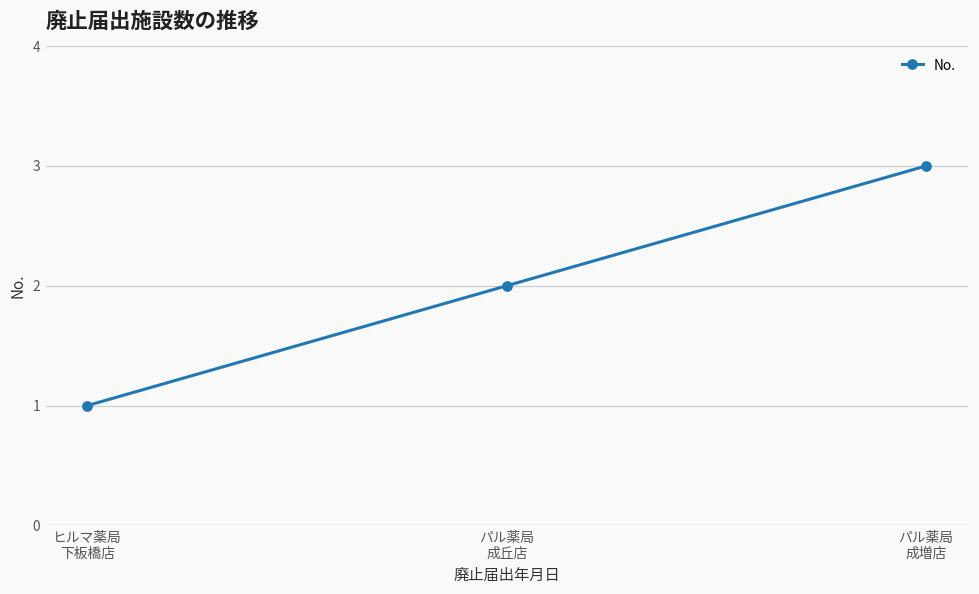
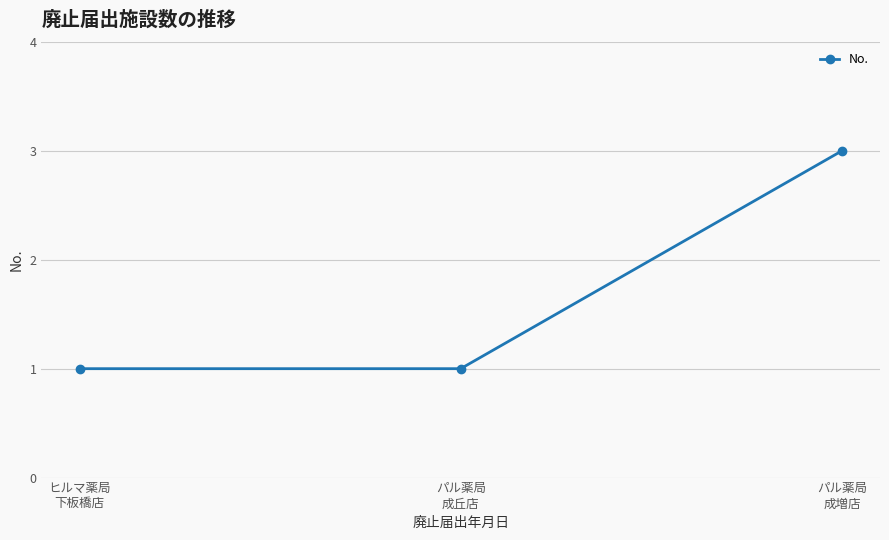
パル薬局 成丘店: 2 -> 1
